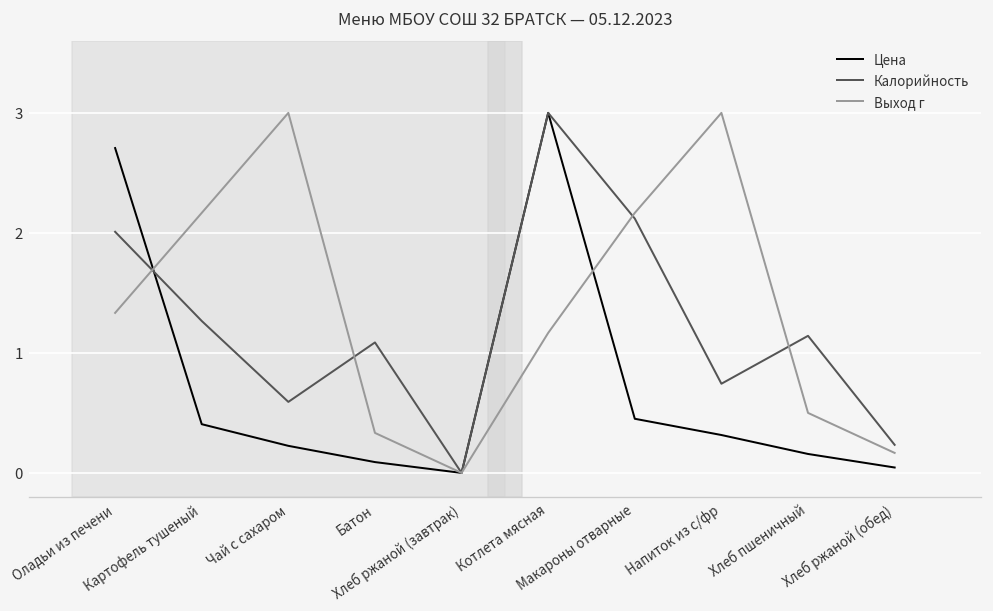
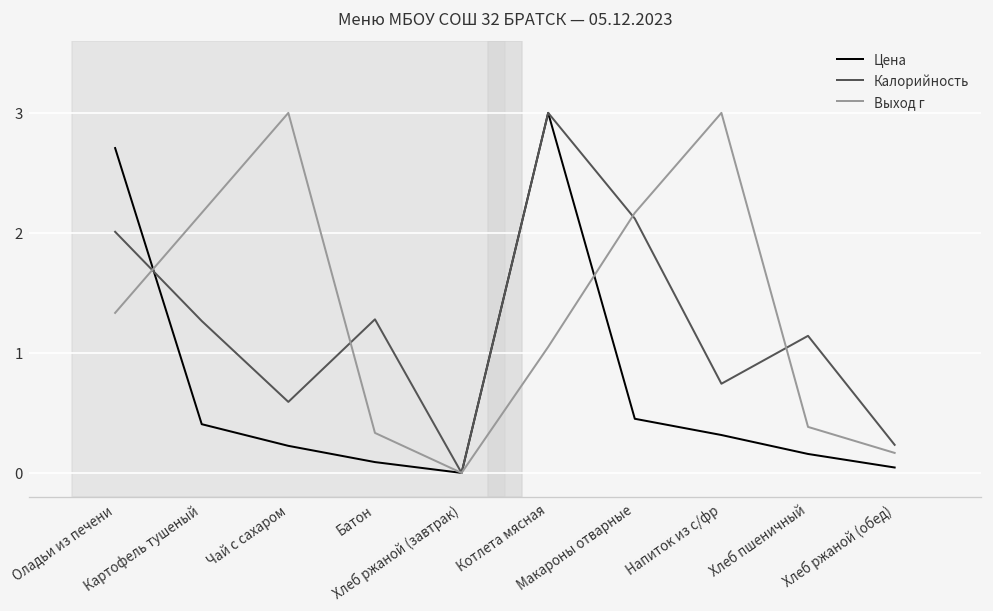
Калорийность, Батон: 1.1 -> 1.3
Выход г, Котлета мясная: 1.2 -> 1.0
Выход г, Хлеб пшеничный: 0.5 -> 0.4
